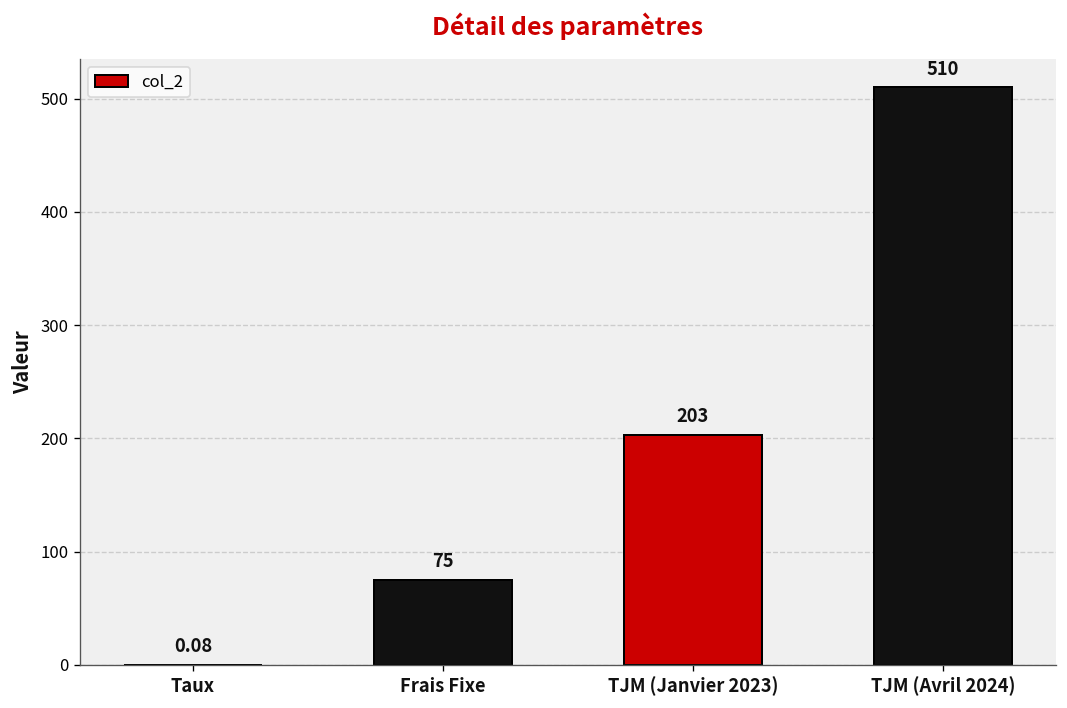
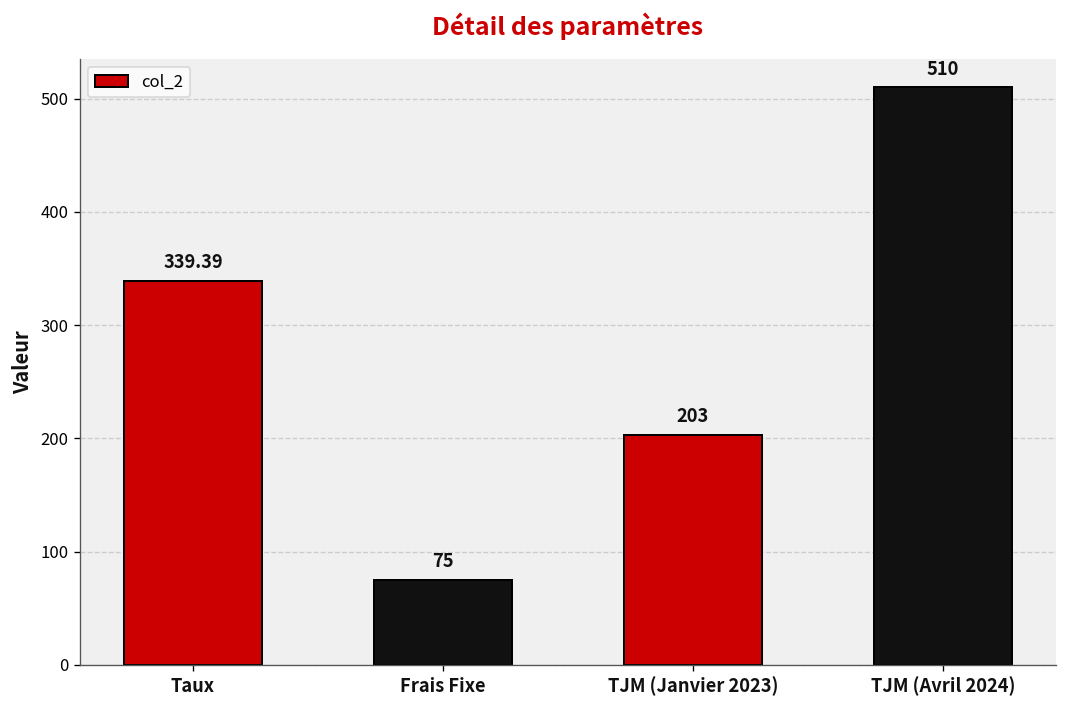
Taux: 0.08 -> 339.39
